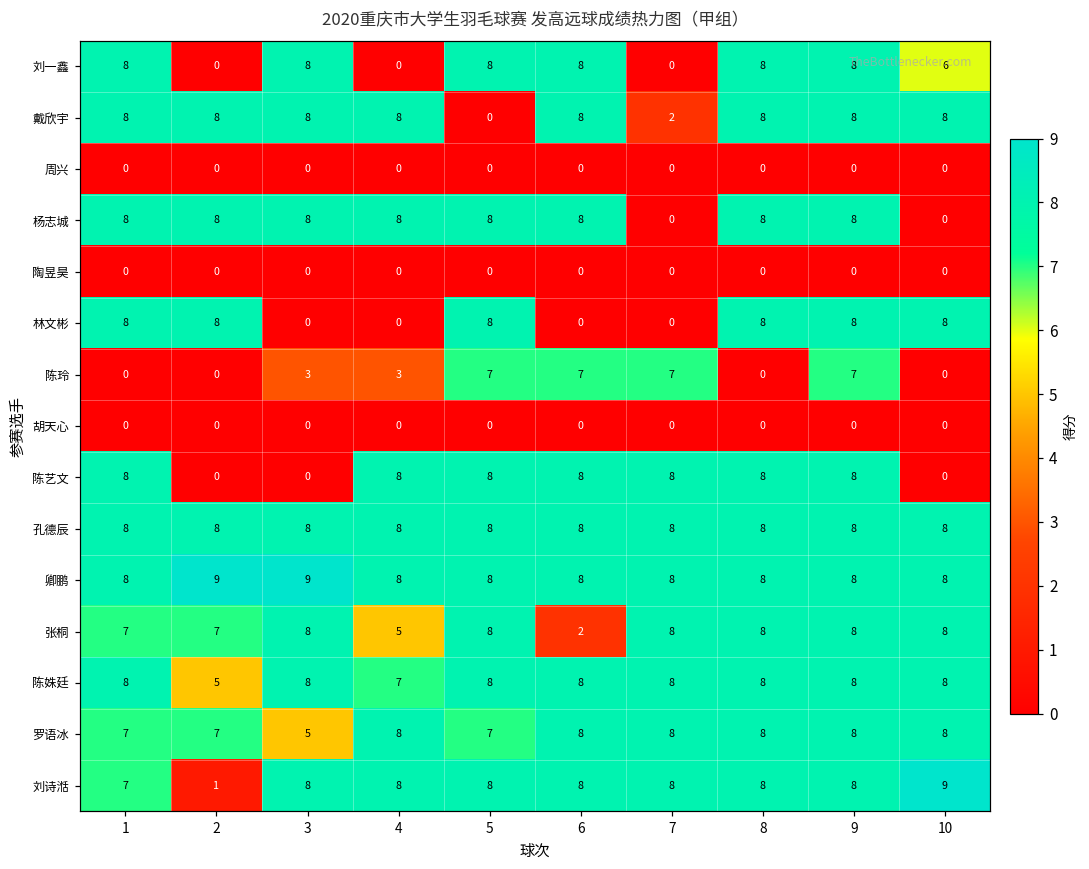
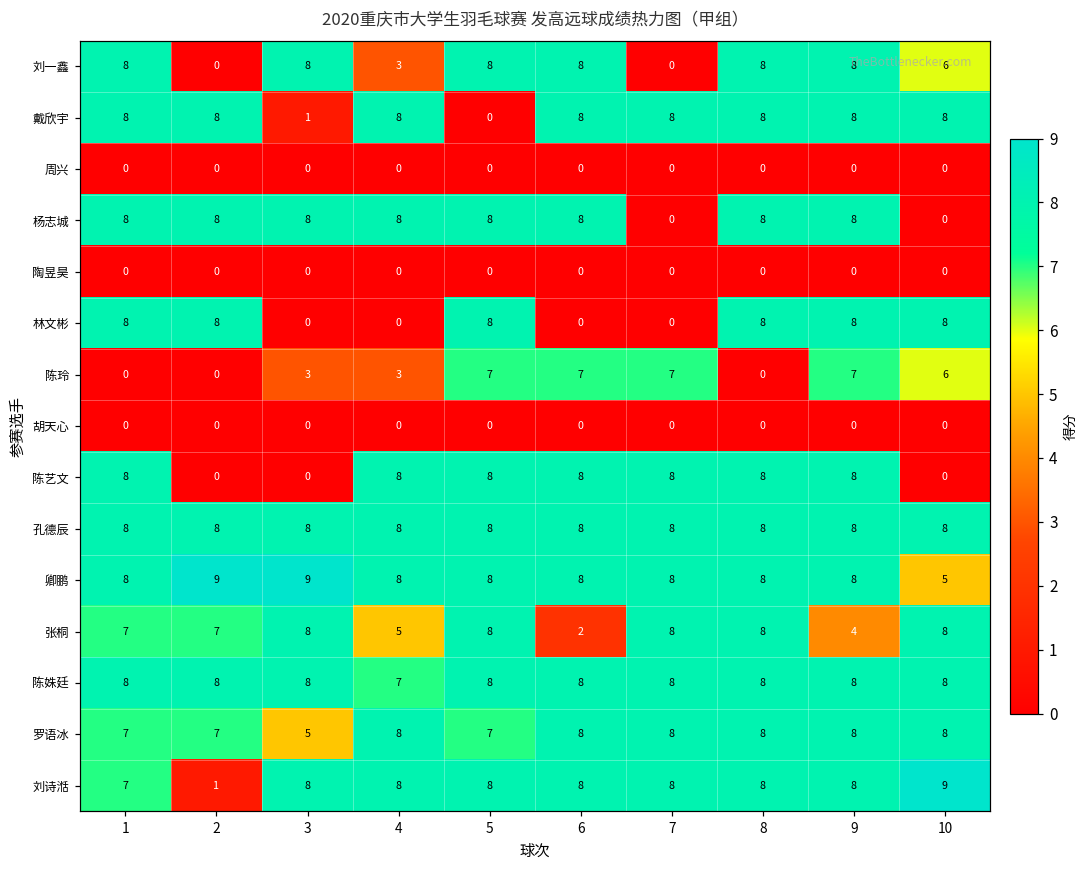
刘一鑫, 4: 0 -> 3
戴欣宇, 3: 8 -> 1
戴欣宇, 7: 2 -> 8
陈玲, 10: 0 -> 6
卿鹏, 10: 8 -> 5
张桐, 9: 8 -> 4
陈姝廷, 2: 5 -> 8
